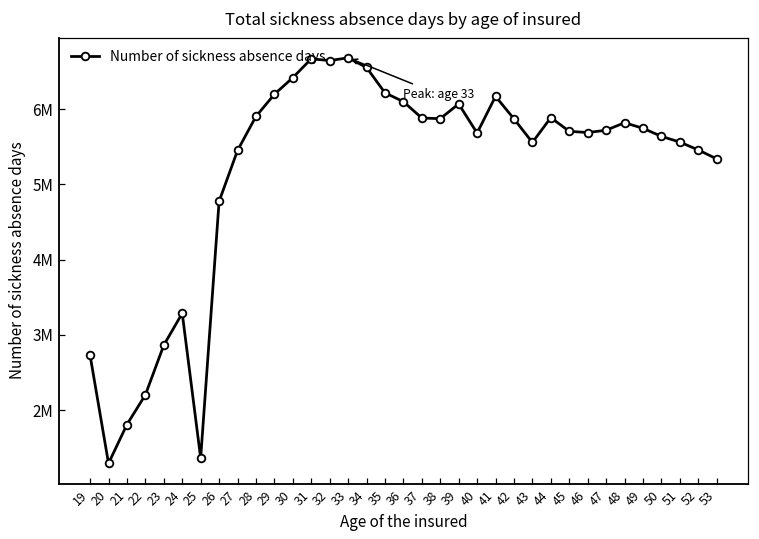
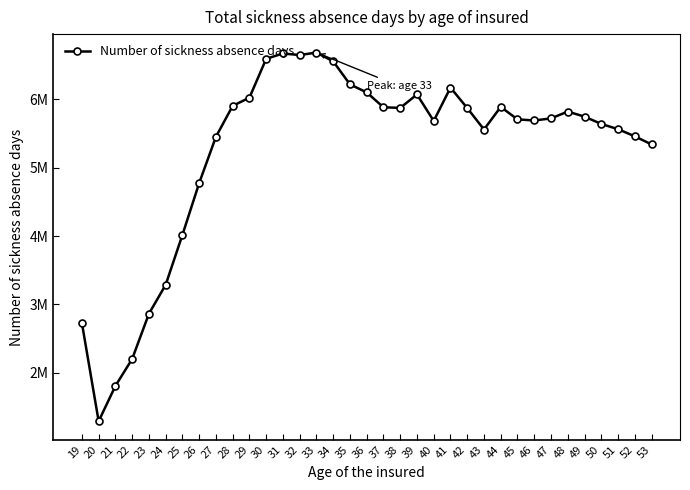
25: 1400000 -> 4000000
29: 6200000 -> 6000000
30: 6400000 -> 6600000
